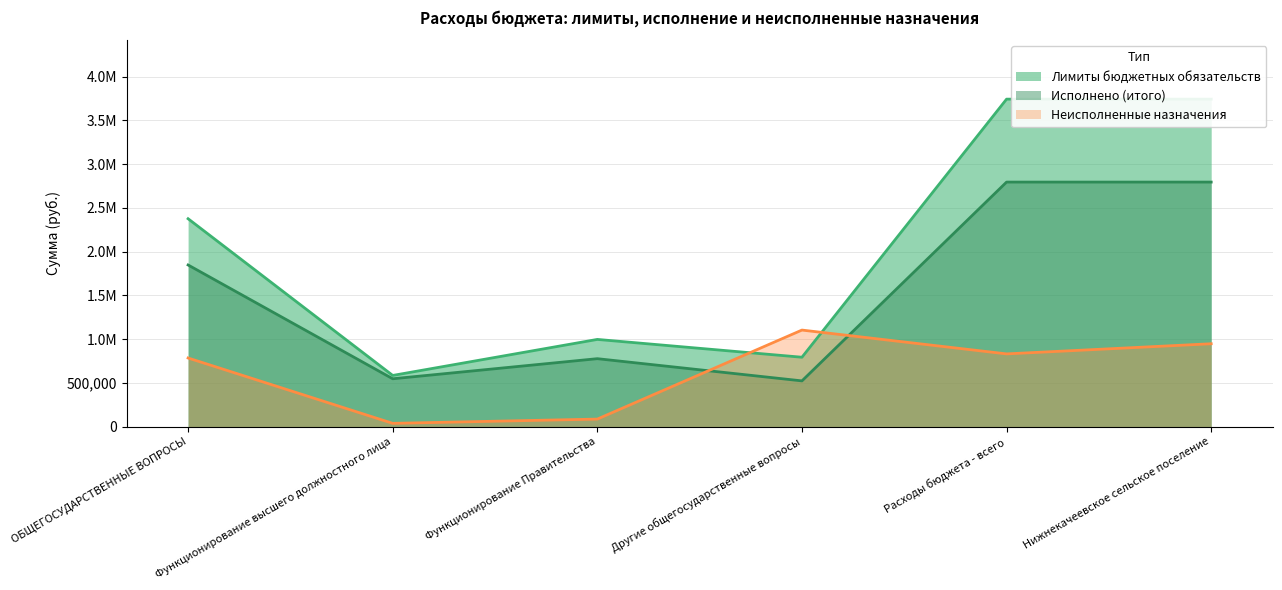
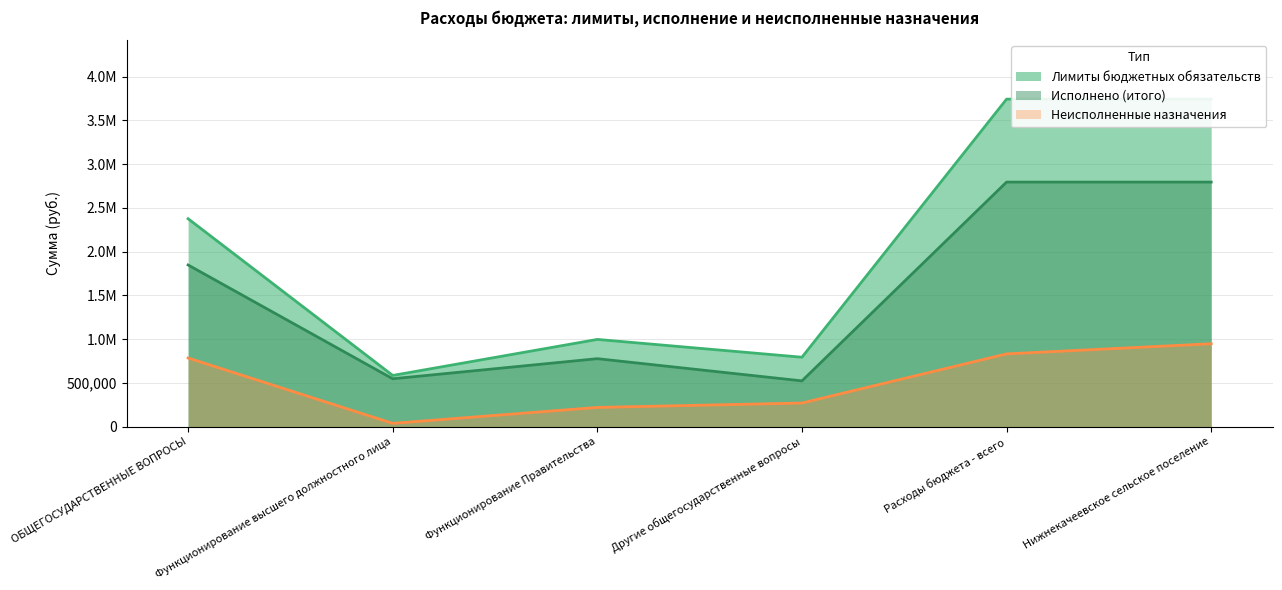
Неисполненные назначения, Функционирование Правительства: 100,000 -> 200,000
Неисполненные назначения, Другие общегосударственные вопросы: 1,100,000 -> 300,000
